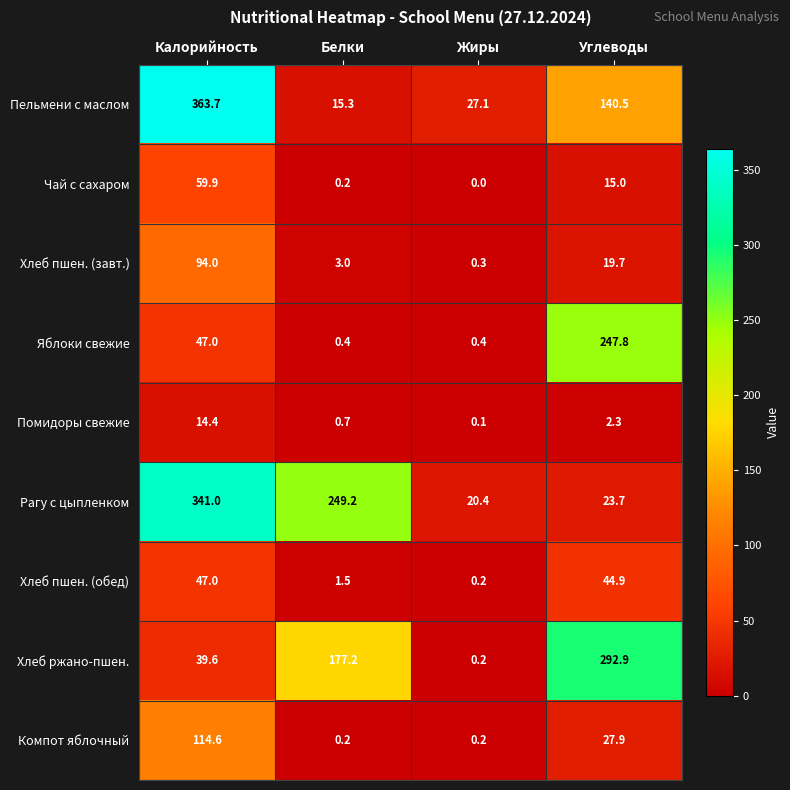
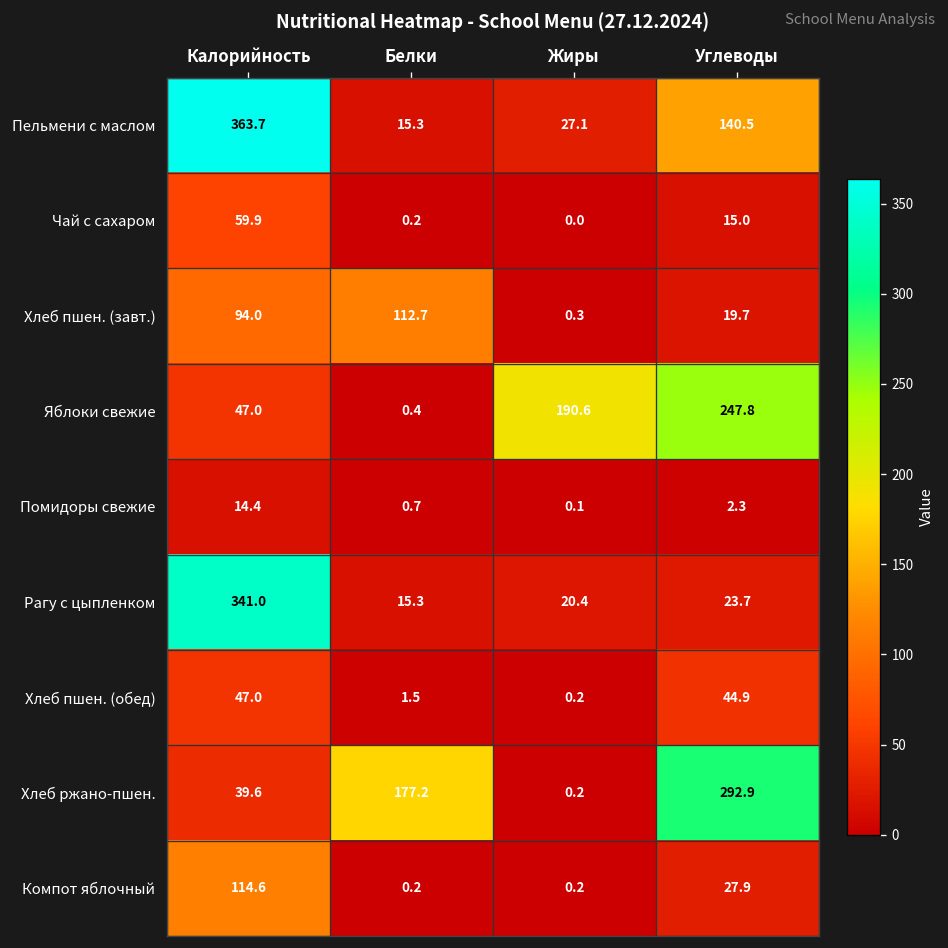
Хлеб пшен. (завт.), Белки: 3.0 -> 112.7
Яблоки свежие, Жиры: 0.4 -> 190.6
Рагу с цыпленком, Белки: 249.2 -> 15.3
